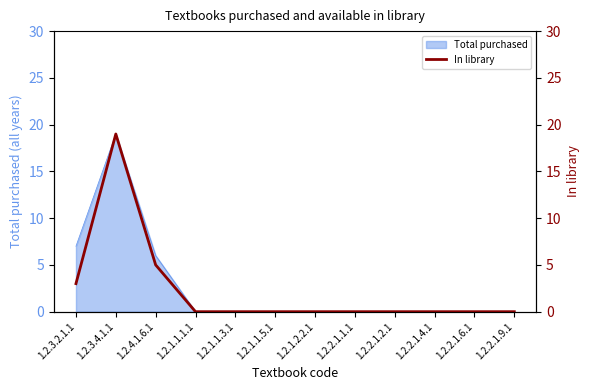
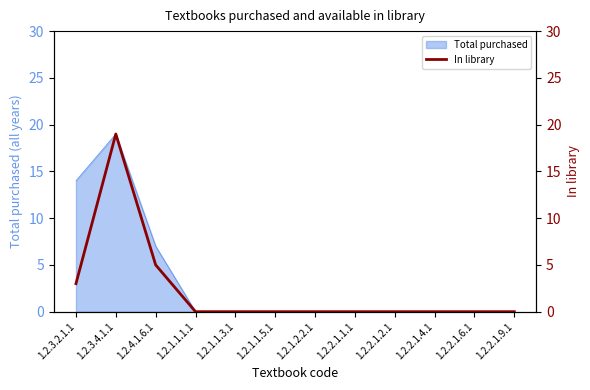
Total purchased, 1.2.3.2.1.1: 7 -> 14
Total purchased, 1.2.4.1.6.1: 6 -> 7
